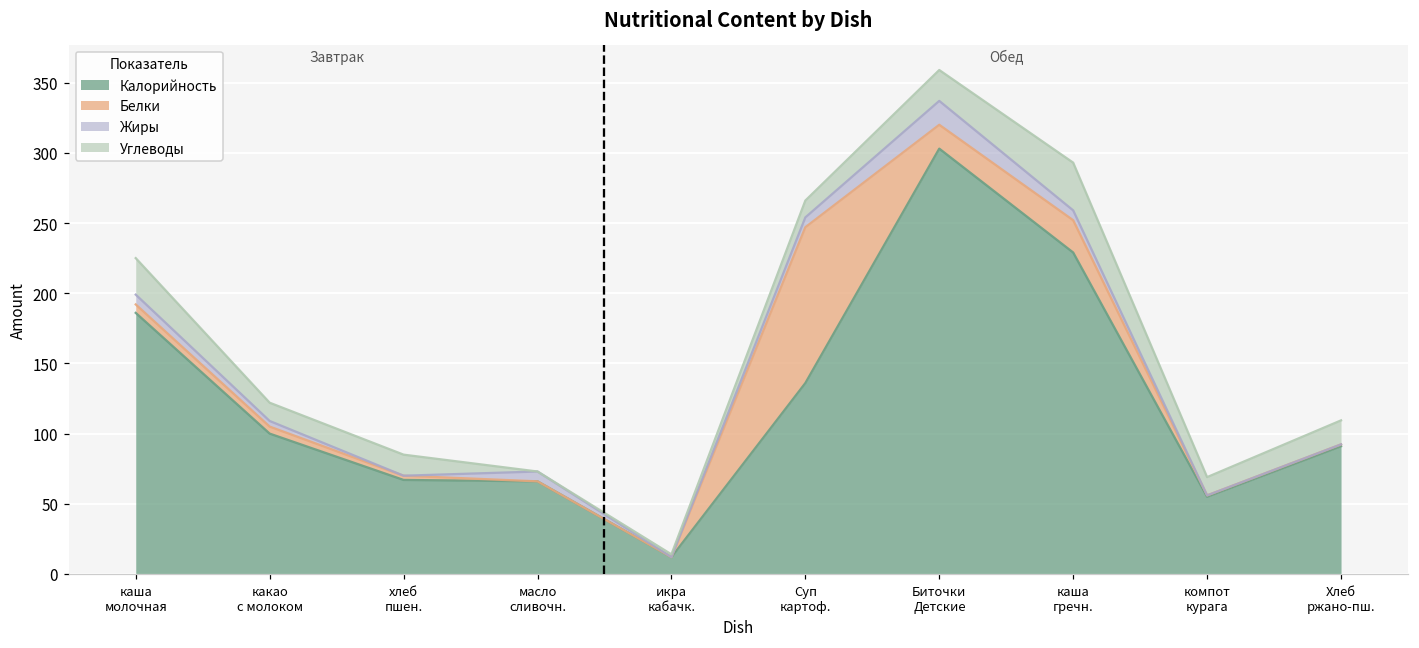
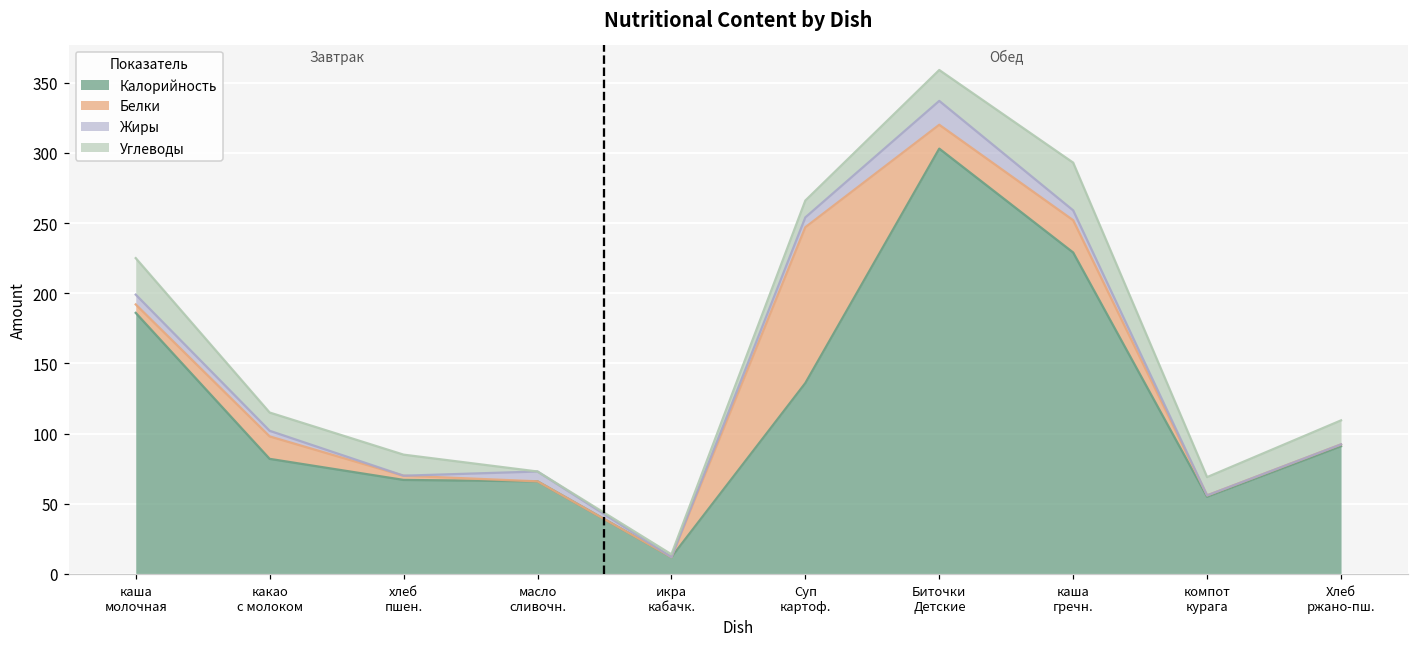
Калорийность, какао с молоком: 100 -> 82
Белки, какао с молоком: 5 -> 16
